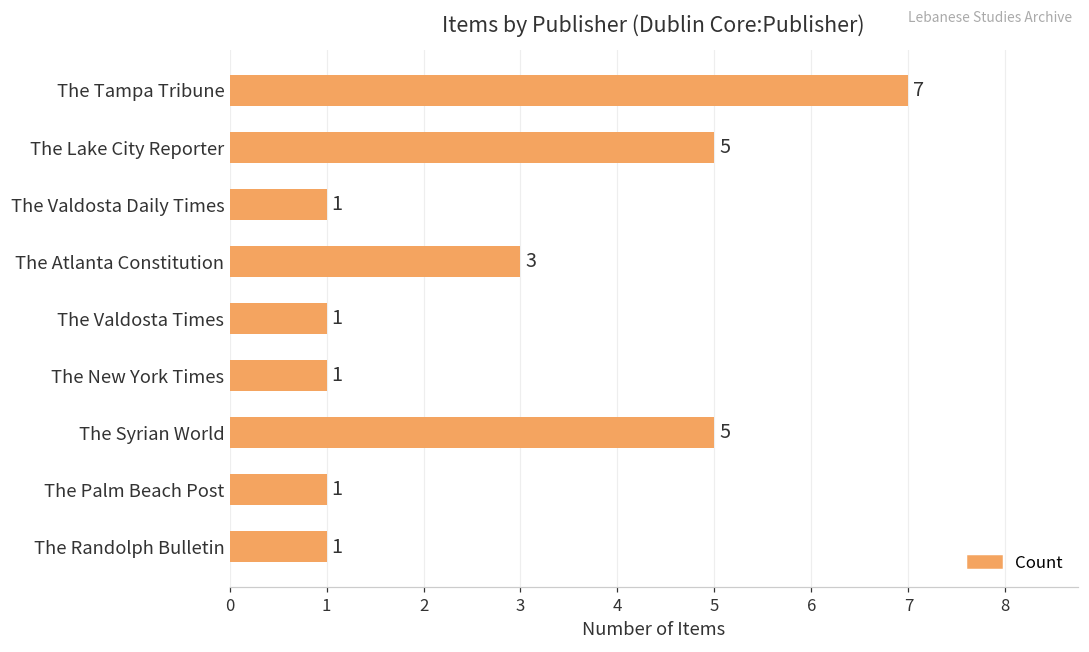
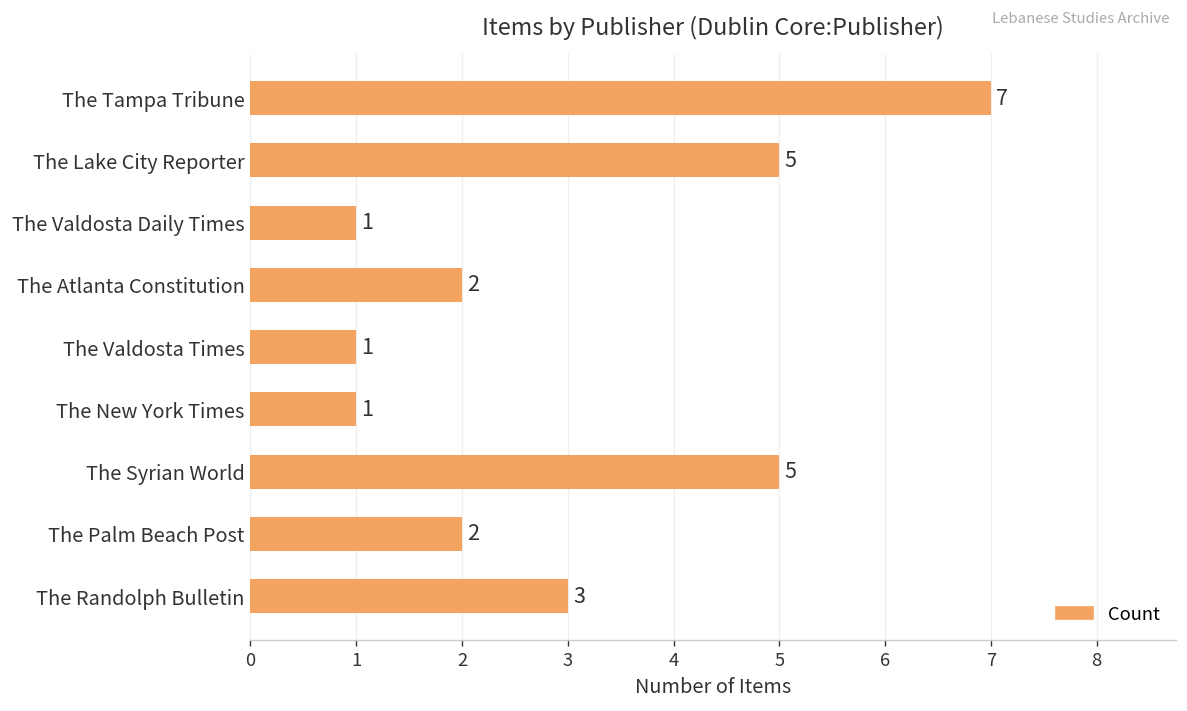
The Atlanta Constitution: 3 -> 2
The Palm Beach Post: 1 -> 2
The Randolph Bulletin: 1 -> 3
